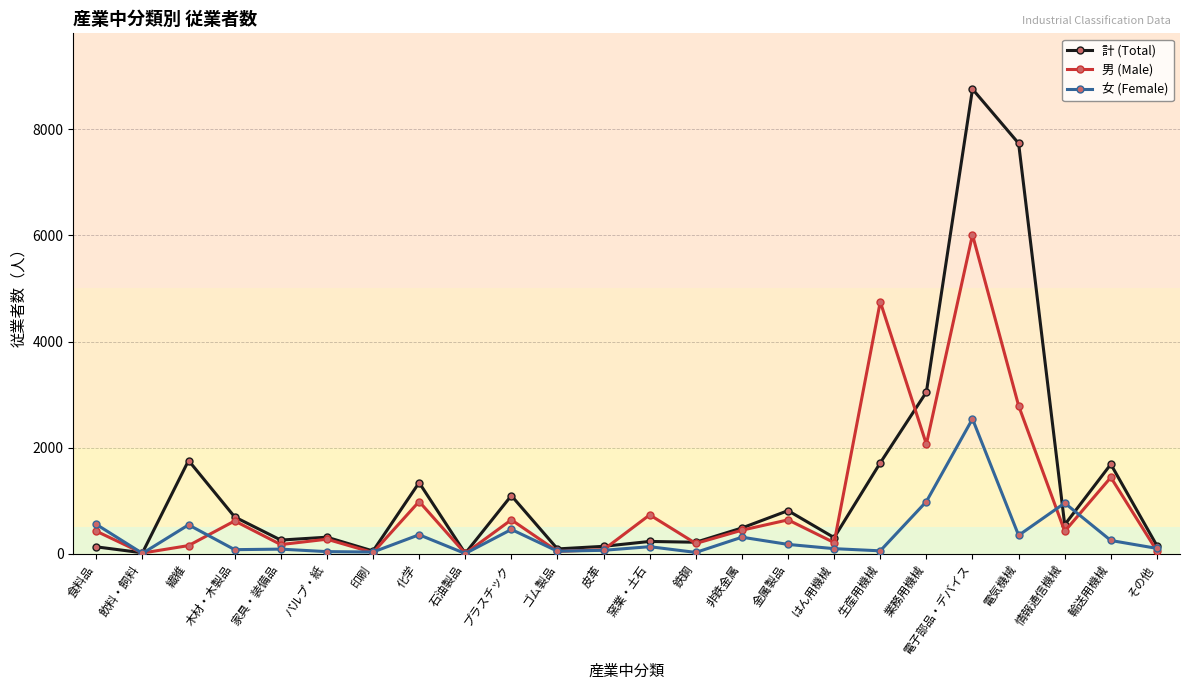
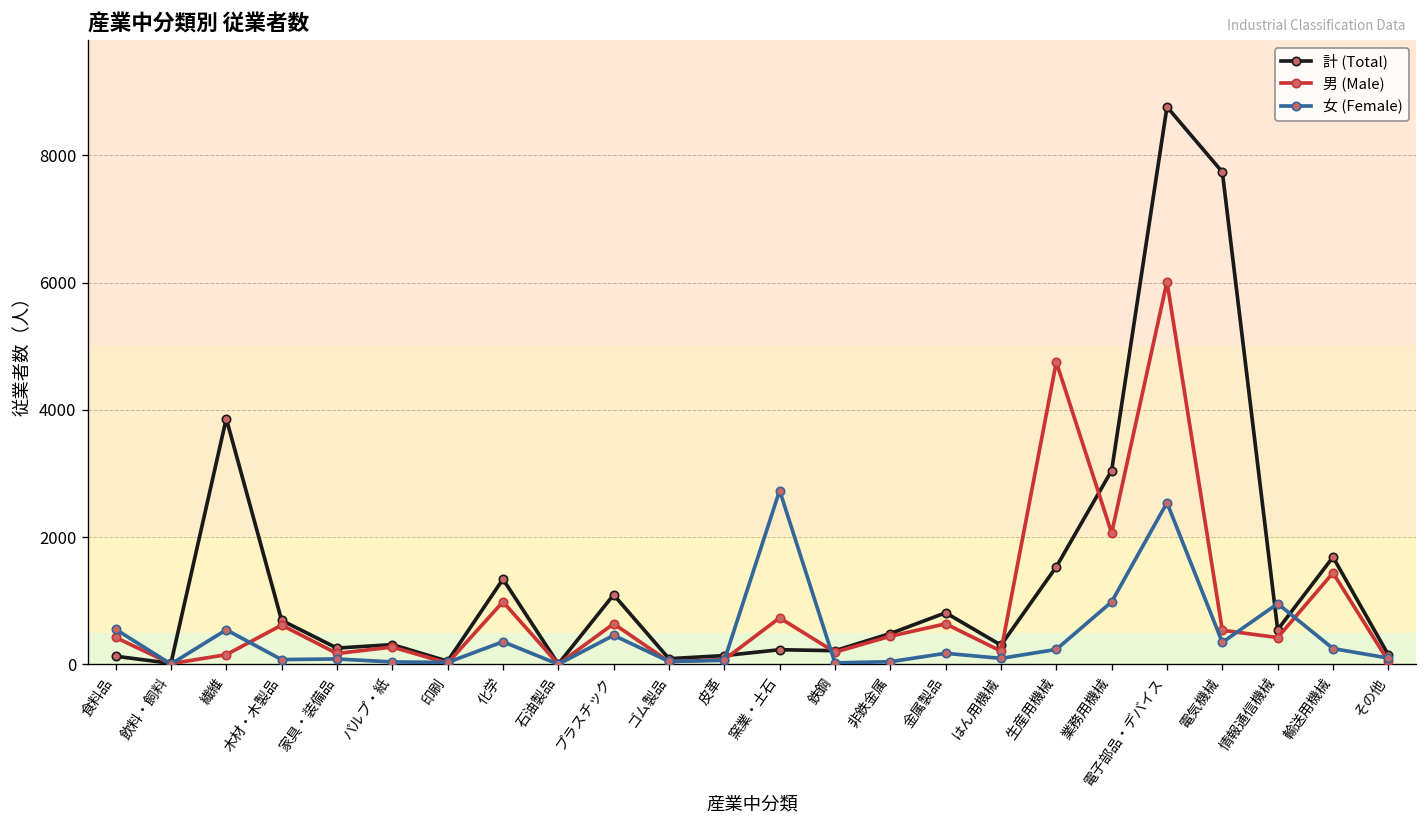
計 (Total), 繊維: 1800 -> 3900
女 (Female), 窯業・土石: 100 -> 2700
女 (Female), 非鉄金属: 300 -> 0
計 (Total), 生産用機械: 1700 -> 1500
女 (Female), 生産用機械: 100 -> 200
男 (Male), 電気機械: 2800 -> 500
